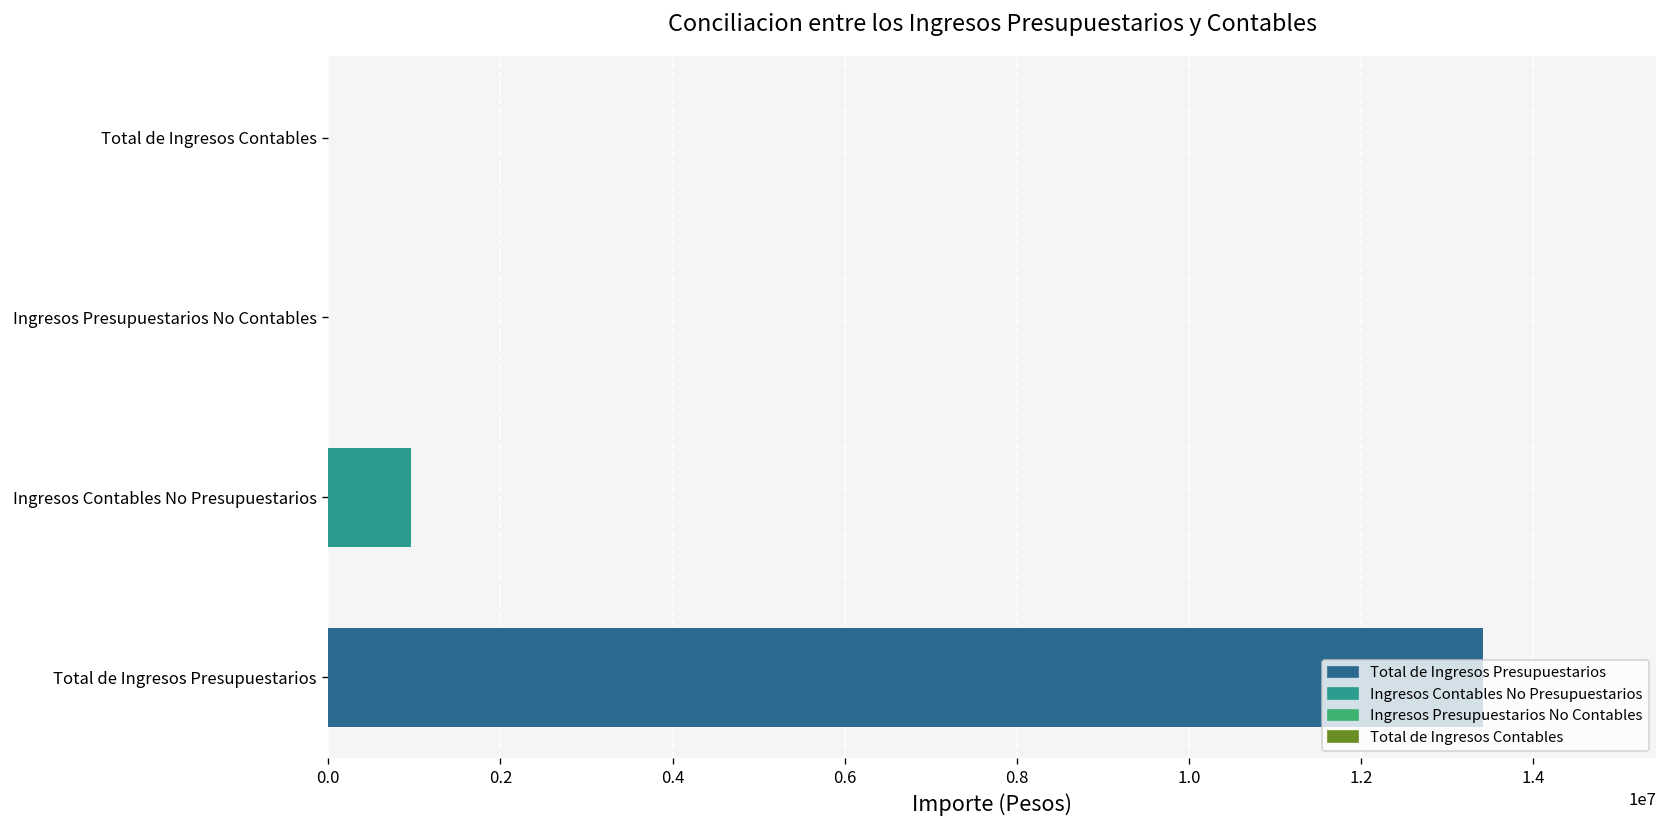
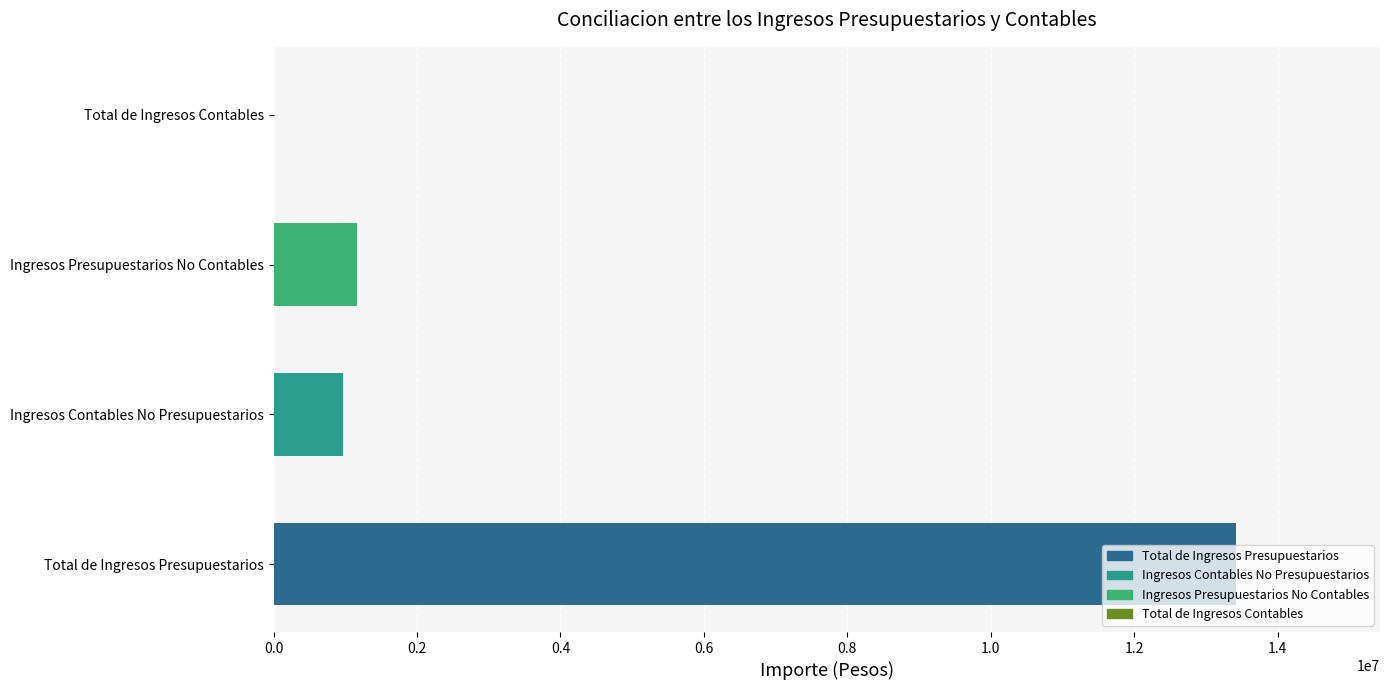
Ingresos Presupuestarios No Contables: 0 -> 1200000
